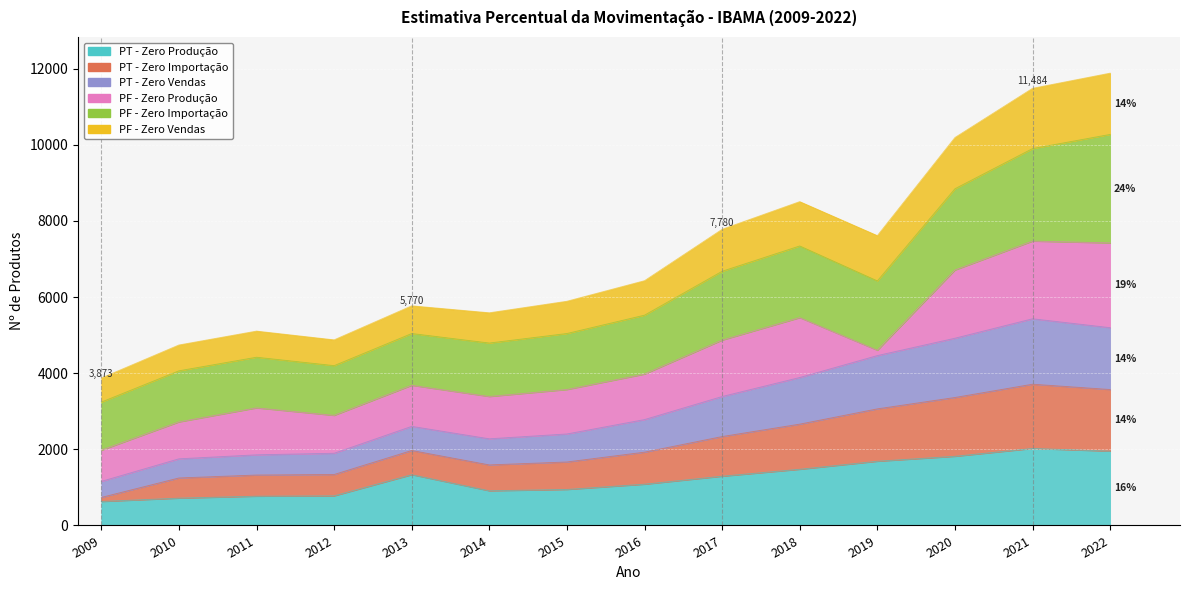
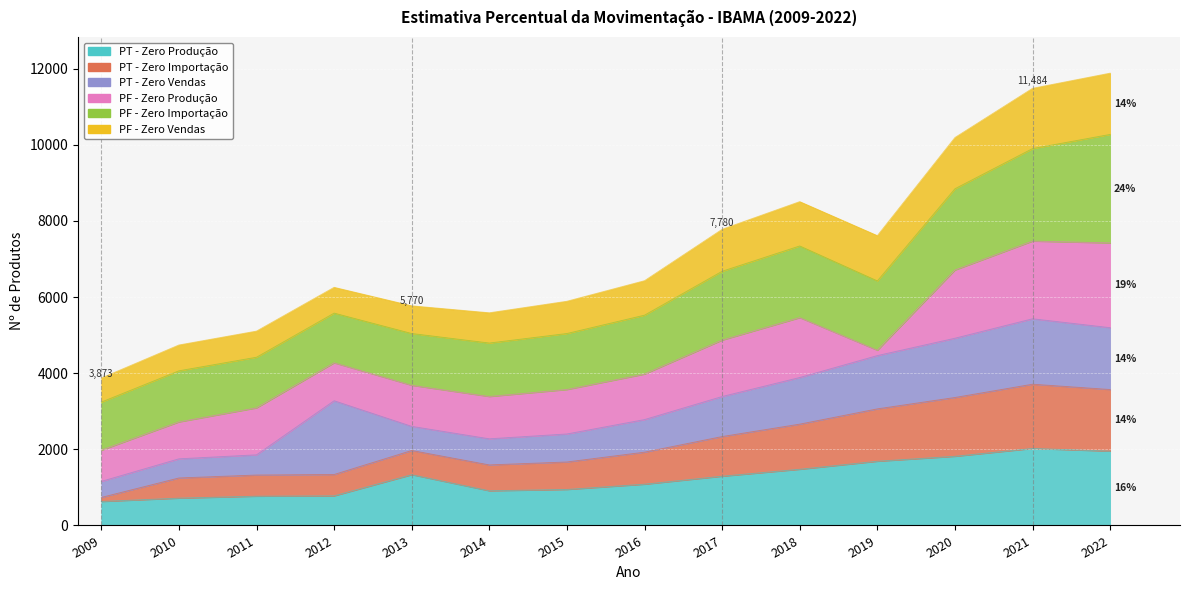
PT - Zero Vendas, 2012: 600 -> 1900
